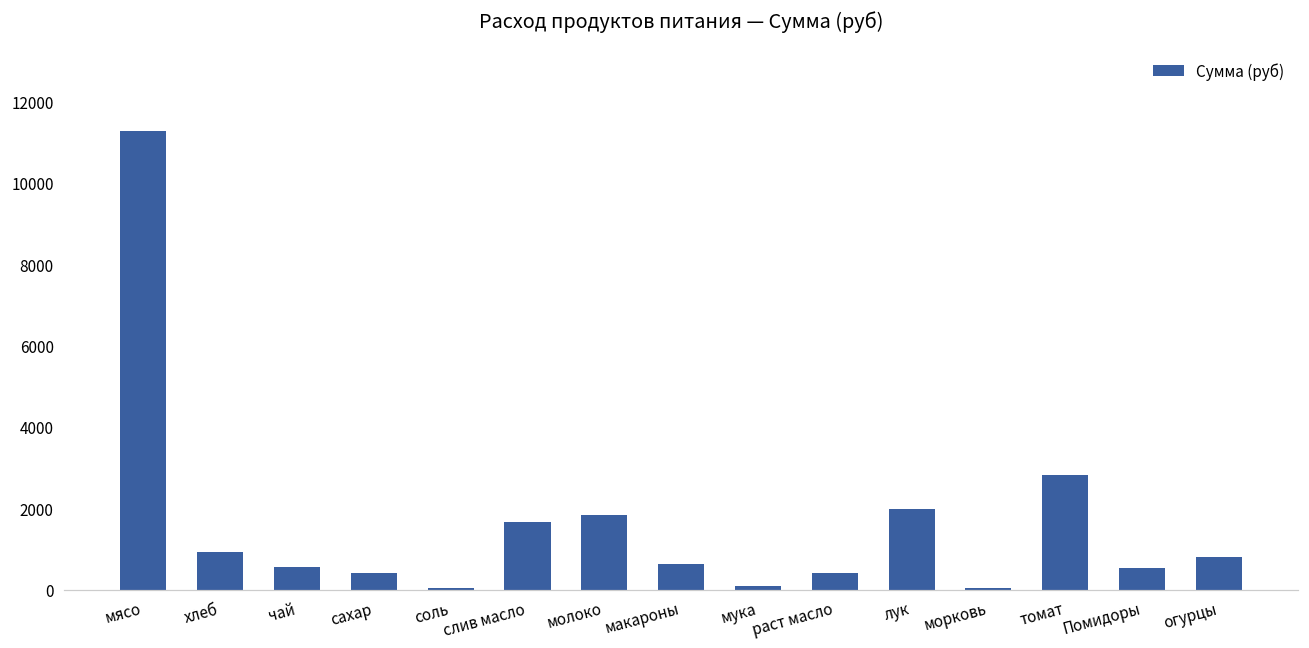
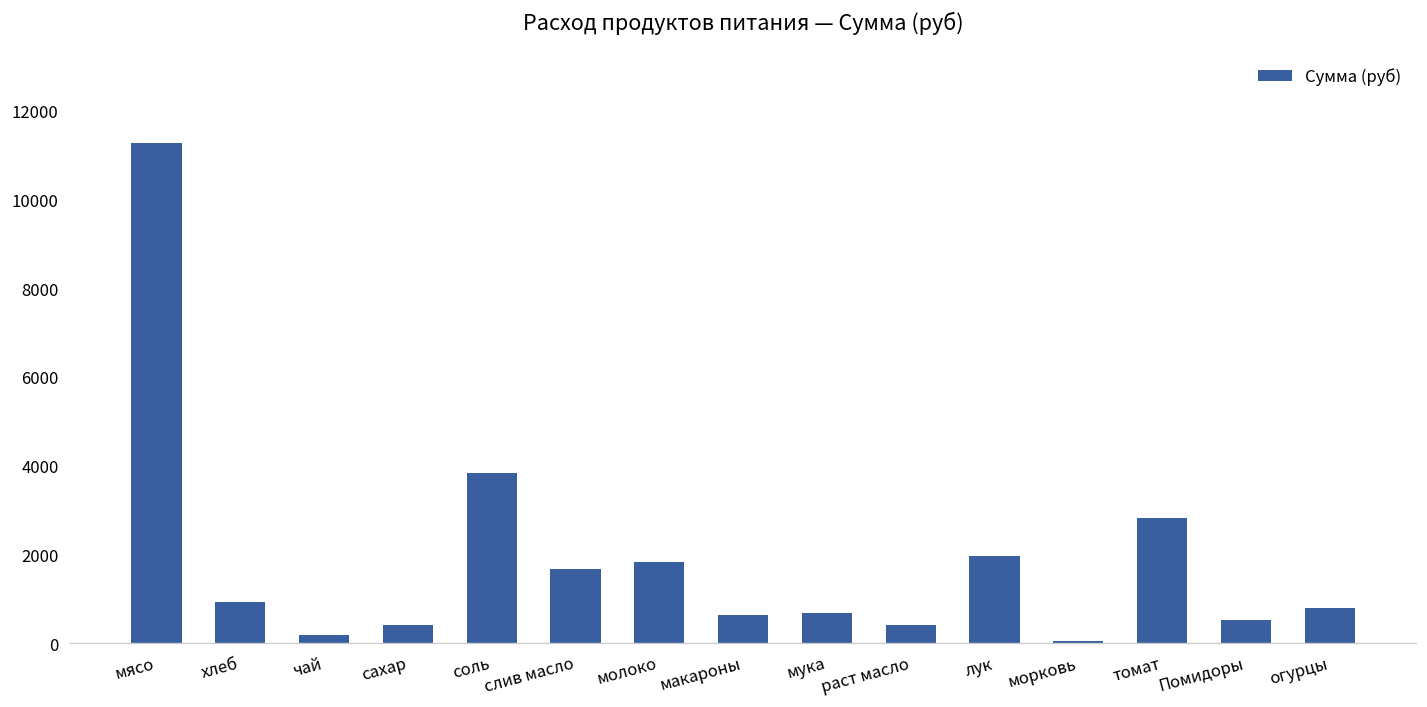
чай: 600 -> 200
соль: 0 -> 3800
мука: 100 -> 700
